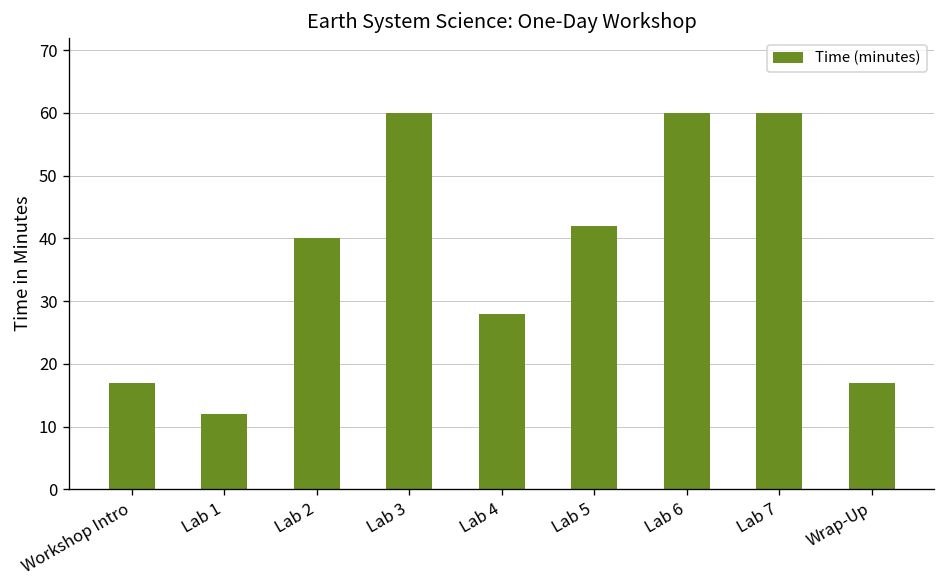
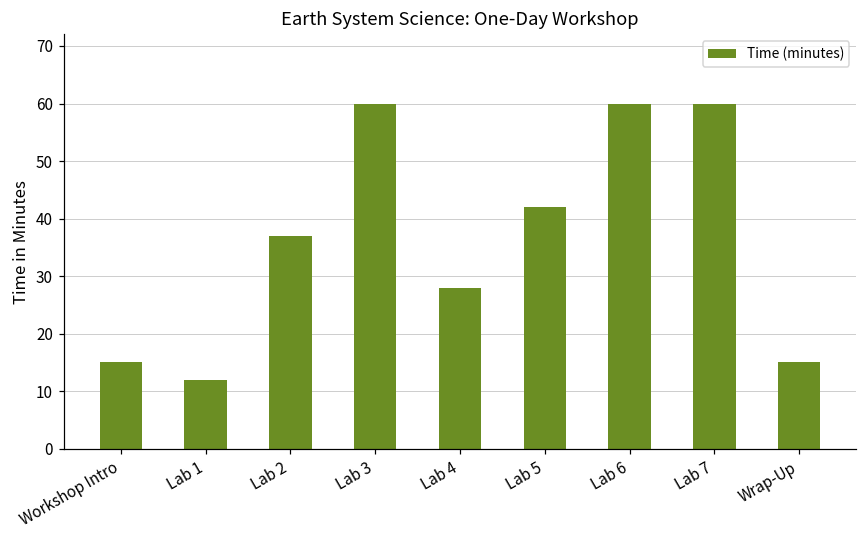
Workshop Intro: 17 -> 15
Lab 2: 40 -> 37
Wrap-Up: 17 -> 15
